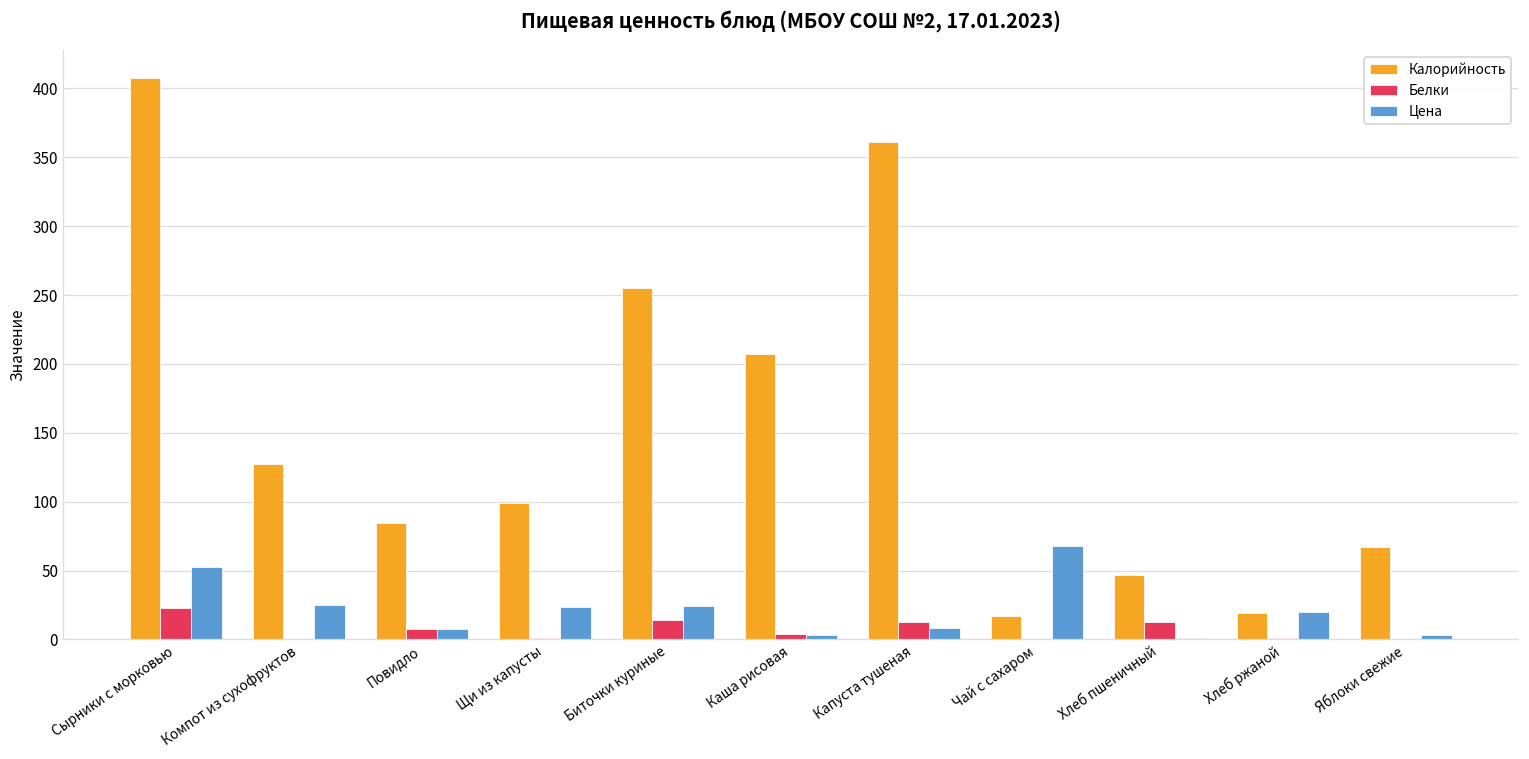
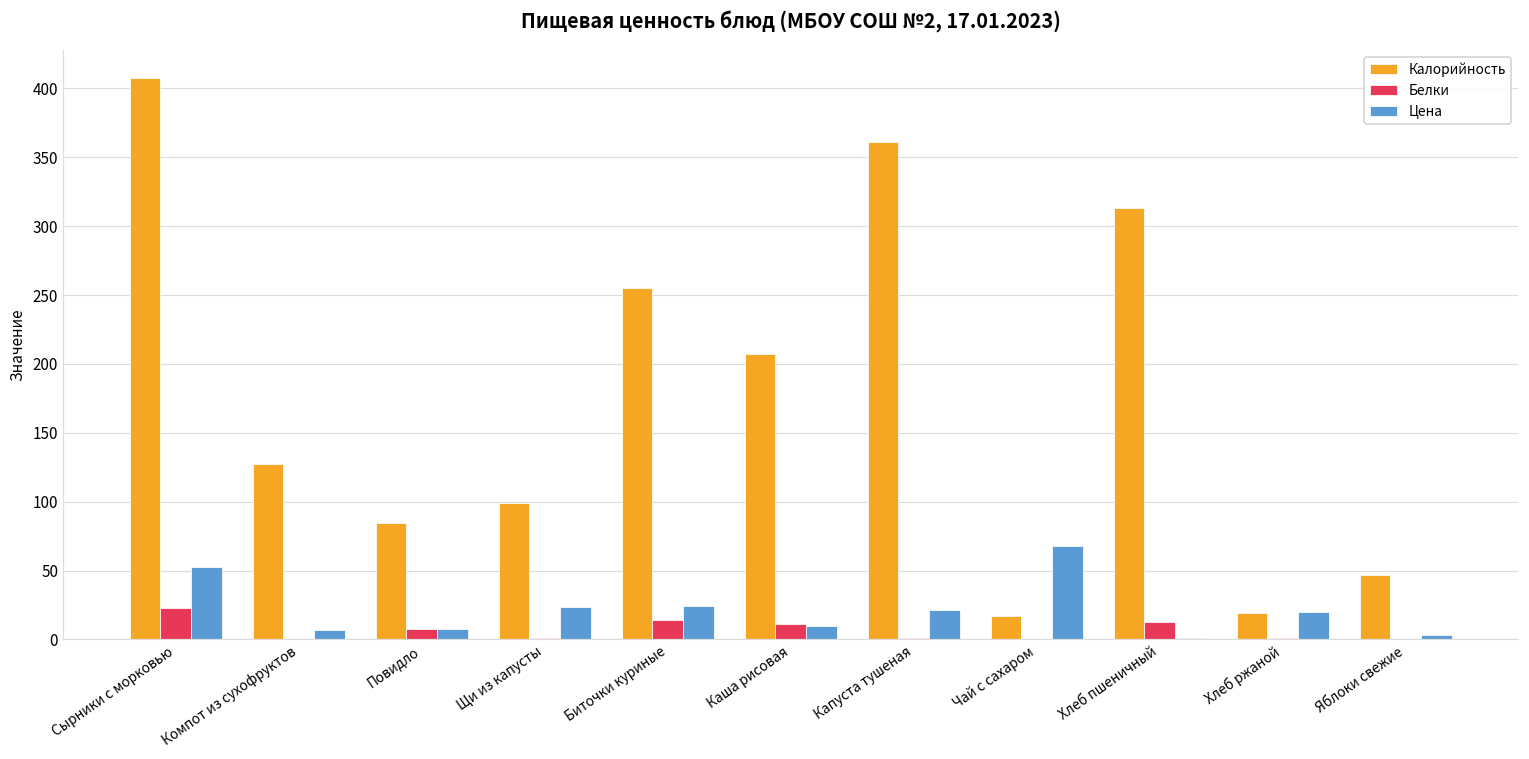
Цена, Компот из сухофруктов: 25 -> 7
Белки, Каша рисовая: 4 -> 11
Цена, Каша рисовая: 3 -> 10
Белки, Капуста тушеная: 12 -> 1
Цена, Капуста тушеная: 9 -> 22
Калорийность, Хлеб пшеничный: 47 -> 313
Калорийность, Яблоки свежие: 67 -> 47
